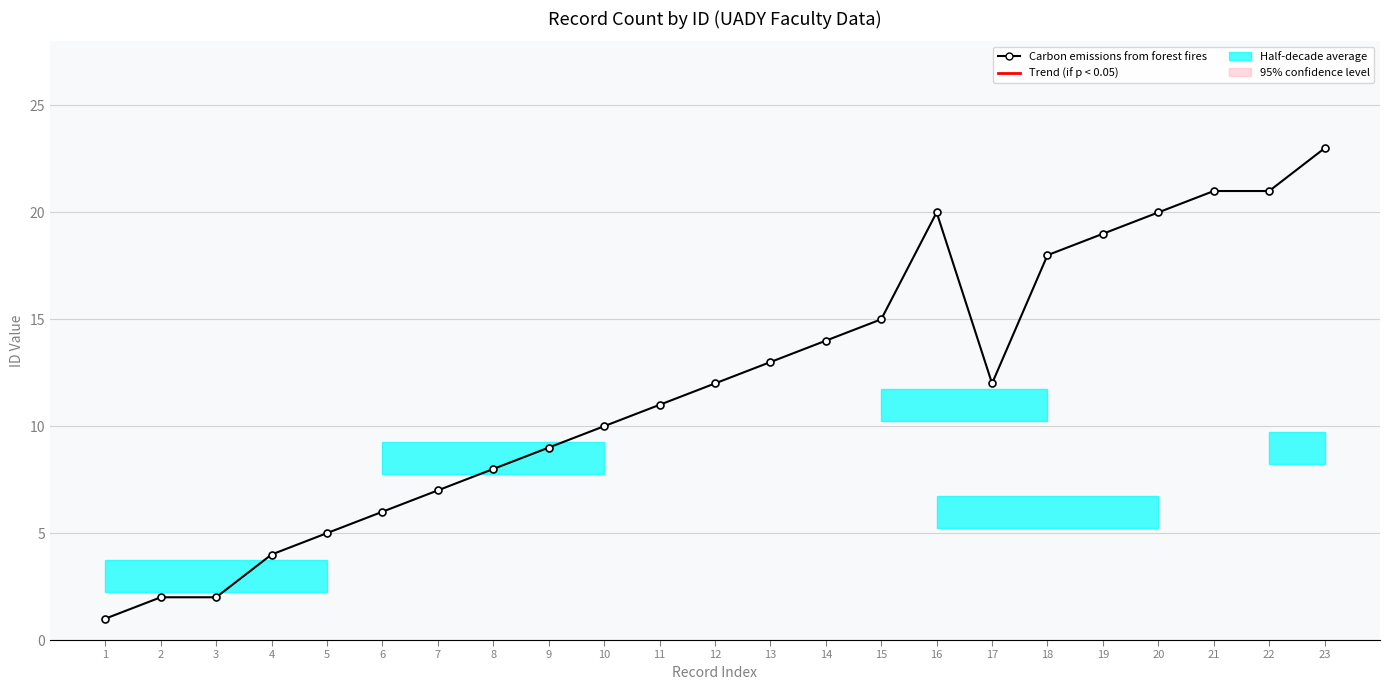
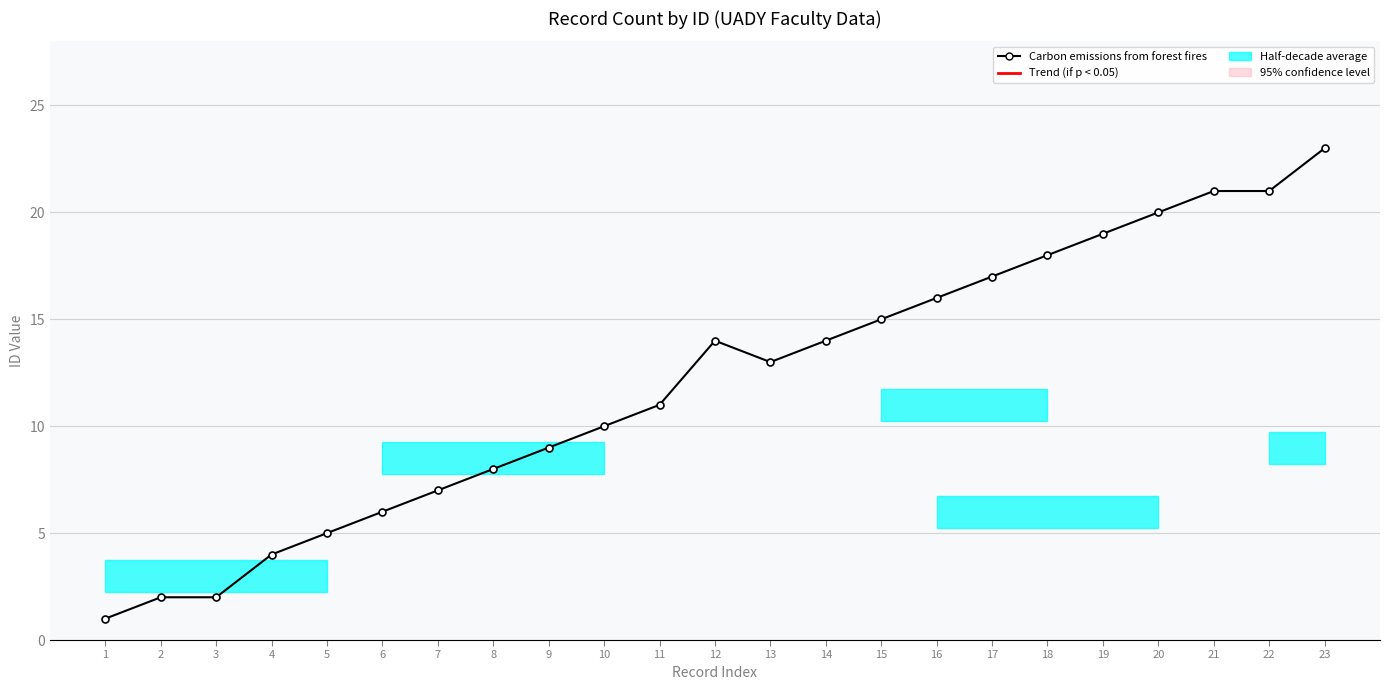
Carbon emissions from forest fires, 12: 12 -> 14
Carbon emissions from forest fires, 16: 20 -> 16
Carbon emissions from forest fires, 17: 12 -> 17
